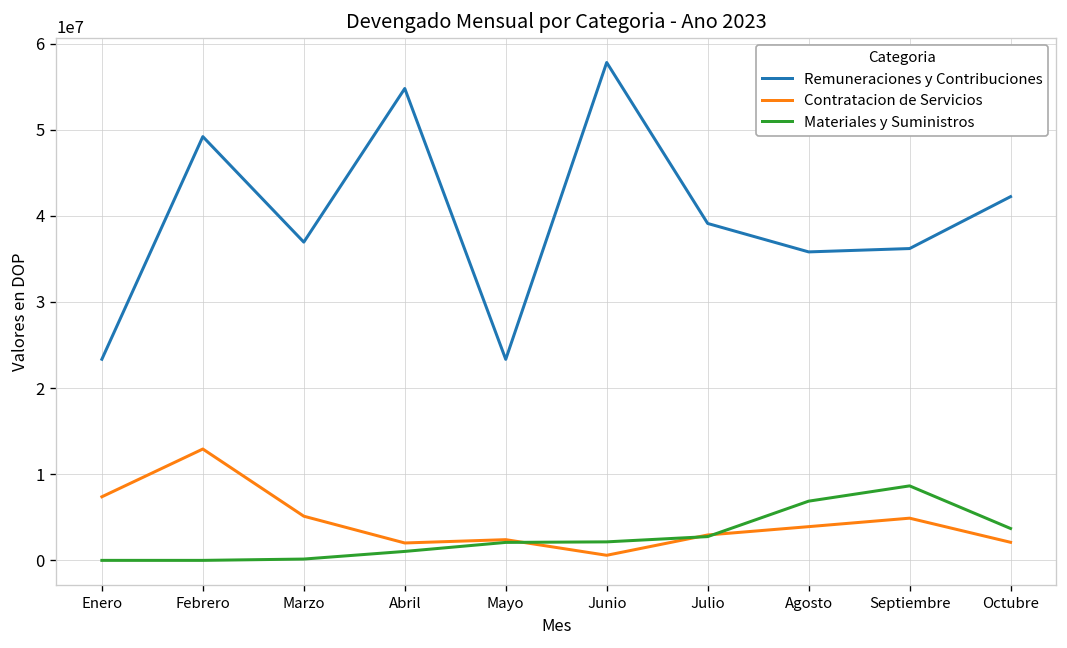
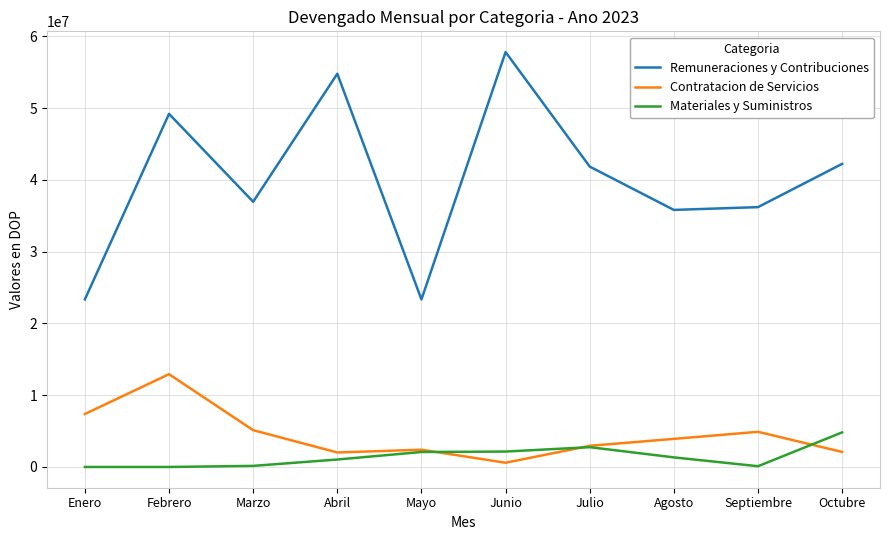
Remuneraciones y Contribuciones, Julio: 39000000 -> 42000000
Materiales y Suministros, Agosto: 7000000 -> 1000000
Materiales y Suministros, Septiembre: 9000000 -> 0
Materiales y Suministros, Octubre: 4000000 -> 5000000
